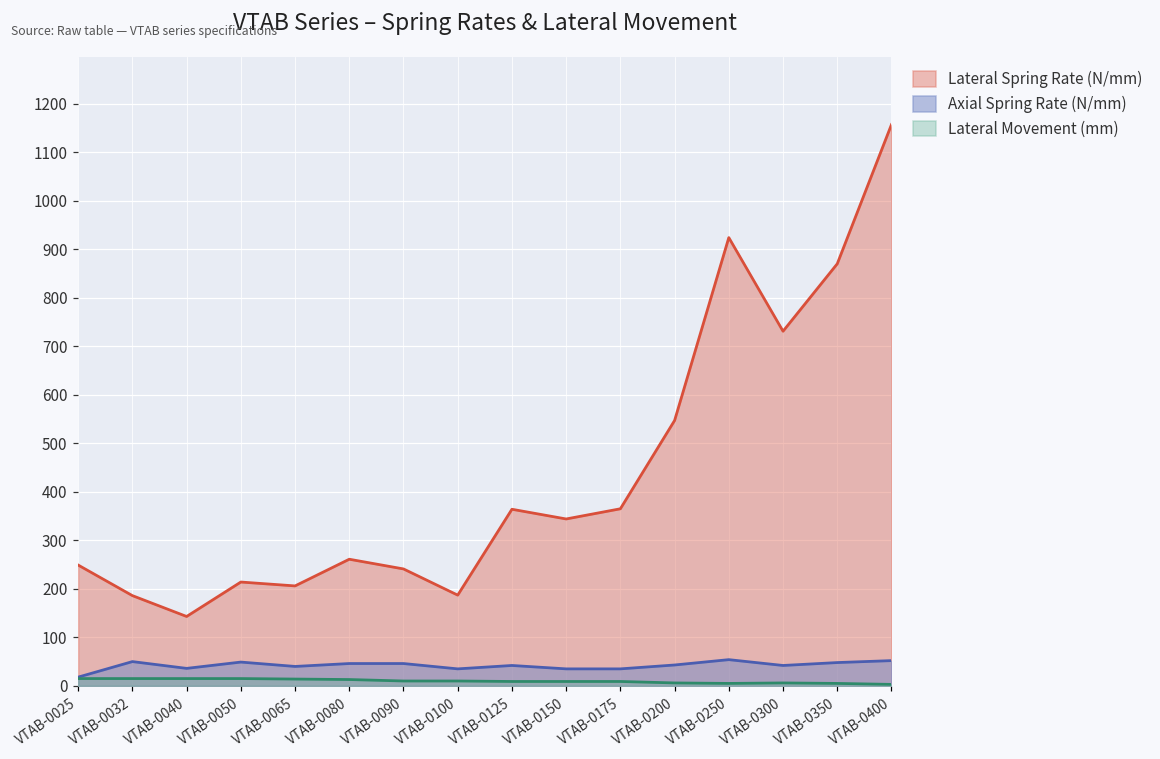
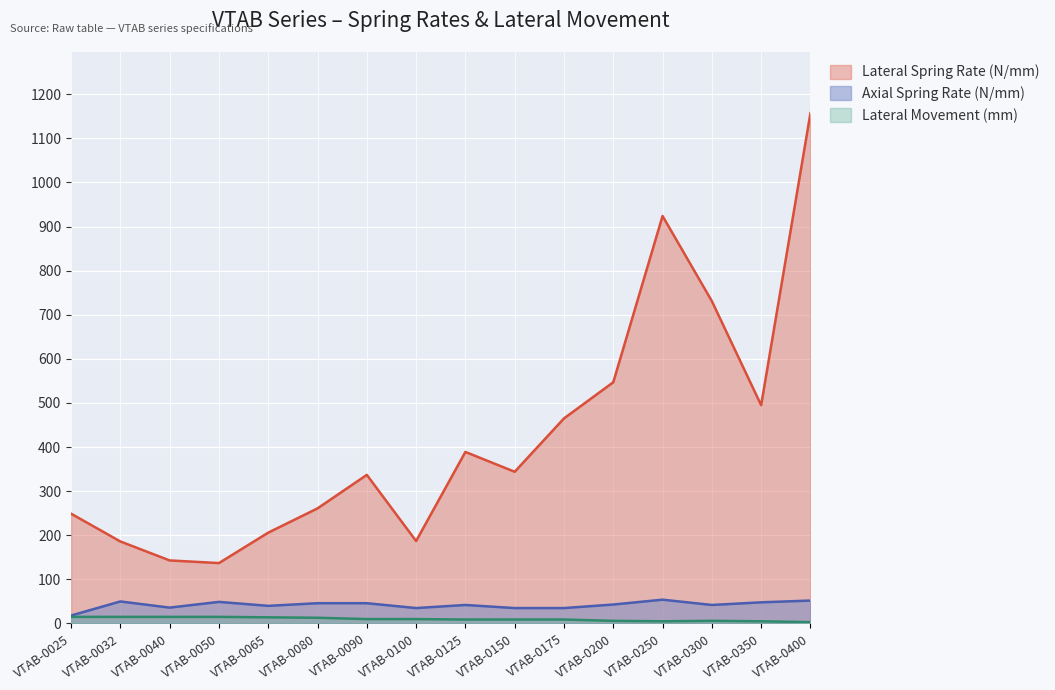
Lateral Spring Rate (N/mm), VTAB-0050: 210 -> 140
Lateral Spring Rate (N/mm), VTAB-0090: 240 -> 340
Lateral Spring Rate (N/mm), VTAB-0125: 360 -> 390
Lateral Spring Rate (N/mm), VTAB-0175: 370 -> 470
Lateral Spring Rate (N/mm), VTAB-0350: 870 -> 500
